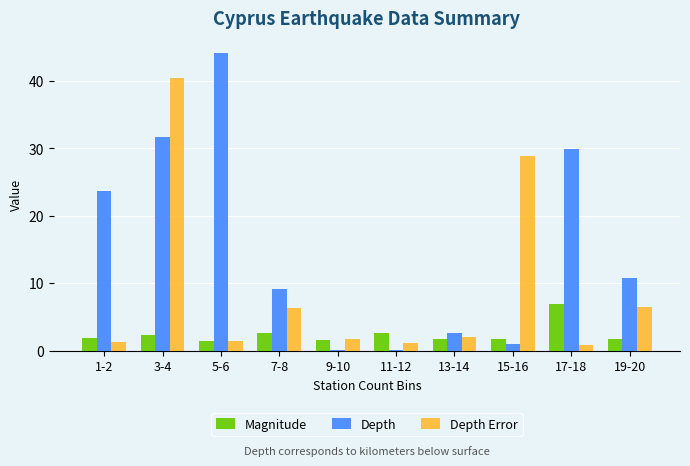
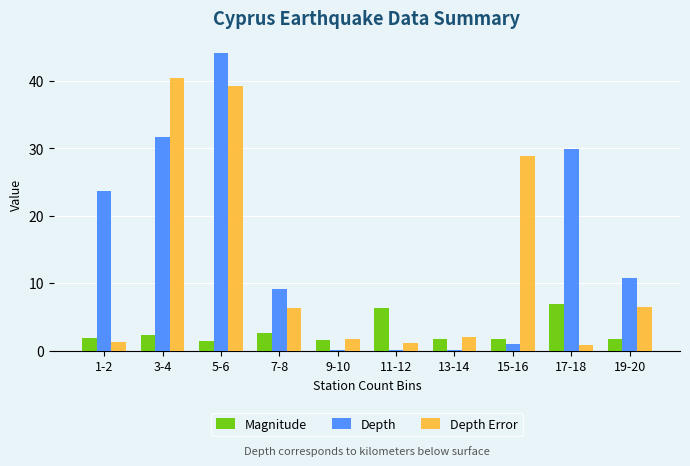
Depth Error, 5-6: 1 -> 39
Magnitude, 11-12: 3 -> 6
Depth, 13-14: 3 -> 0
